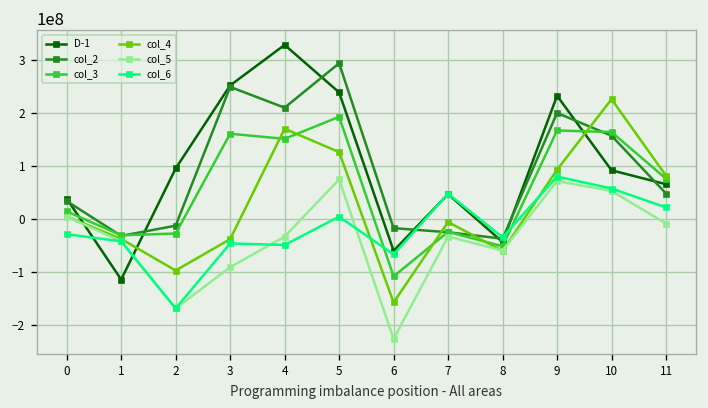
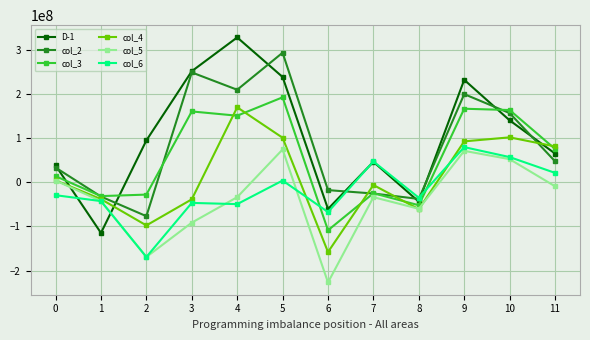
col_2, 2: -10000000 -> -80000000
col_4, 5: 130000000 -> 100000000
D-1, 10: 90000000 -> 140000000
col_4, 10: 230000000 -> 100000000
